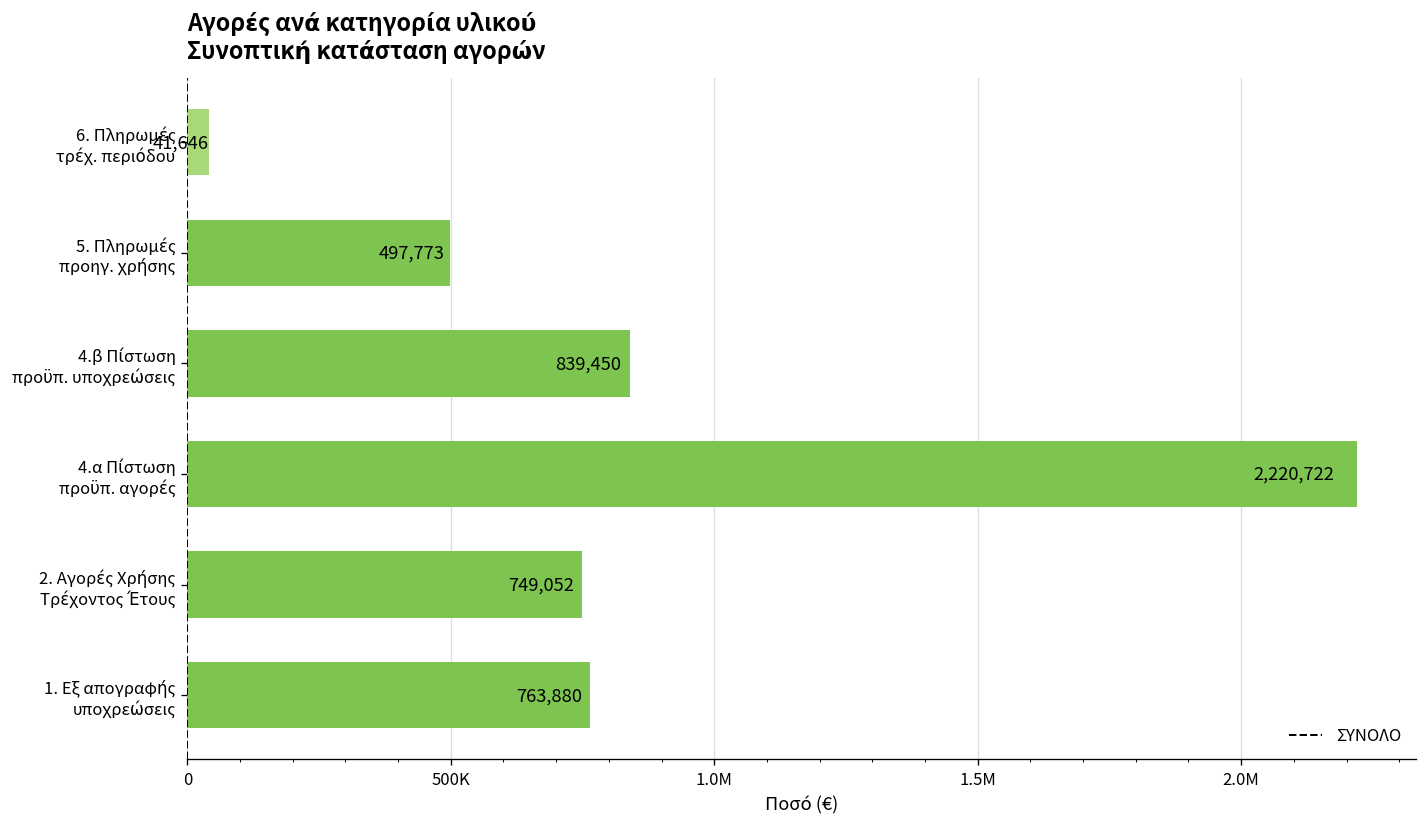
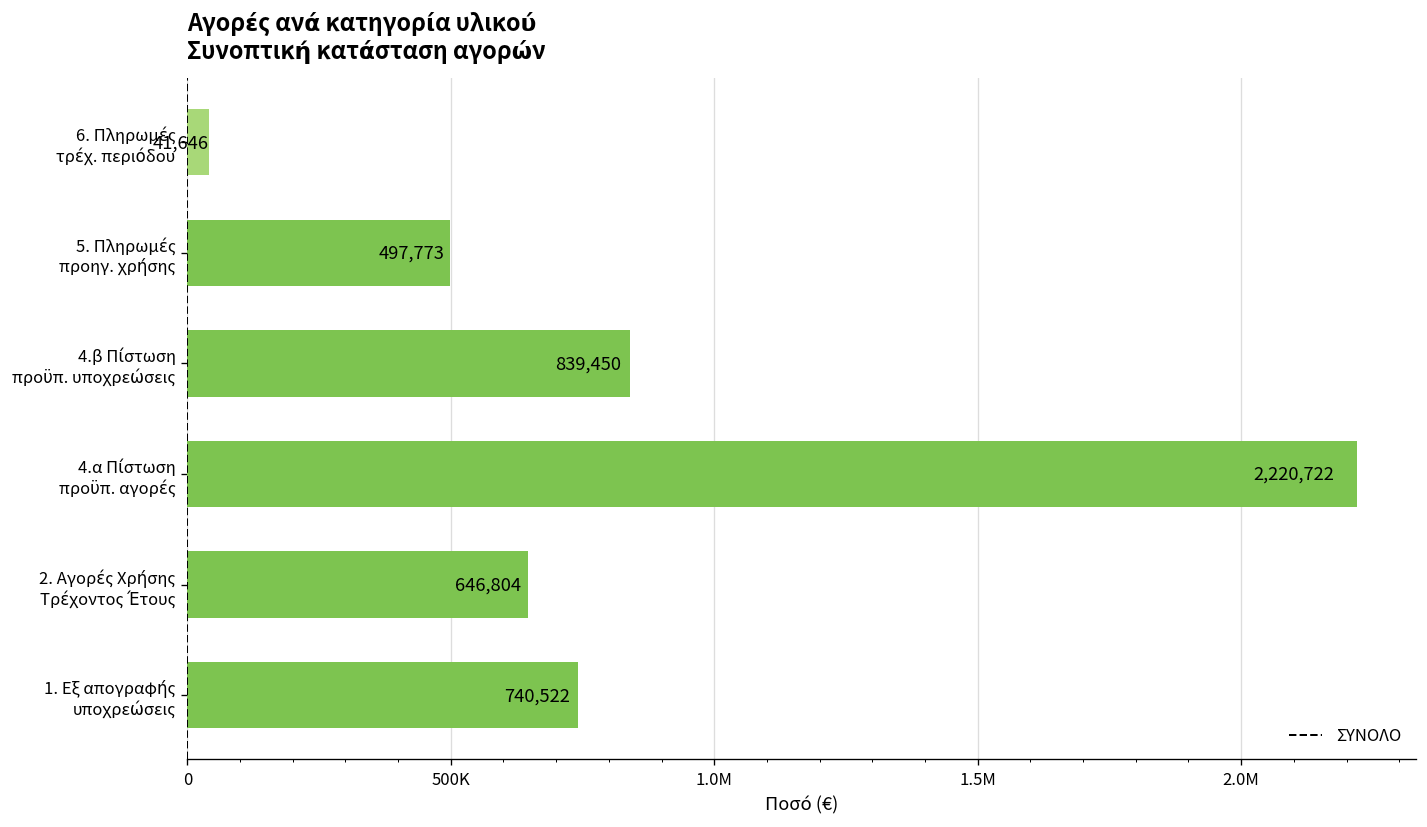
2. Αγορές Χρήσης Τρέχοντος Έτους: 749,052 -> 646,804
1. Εξ απογραφής υποχρεώσεις: 763,880 -> 740,522
